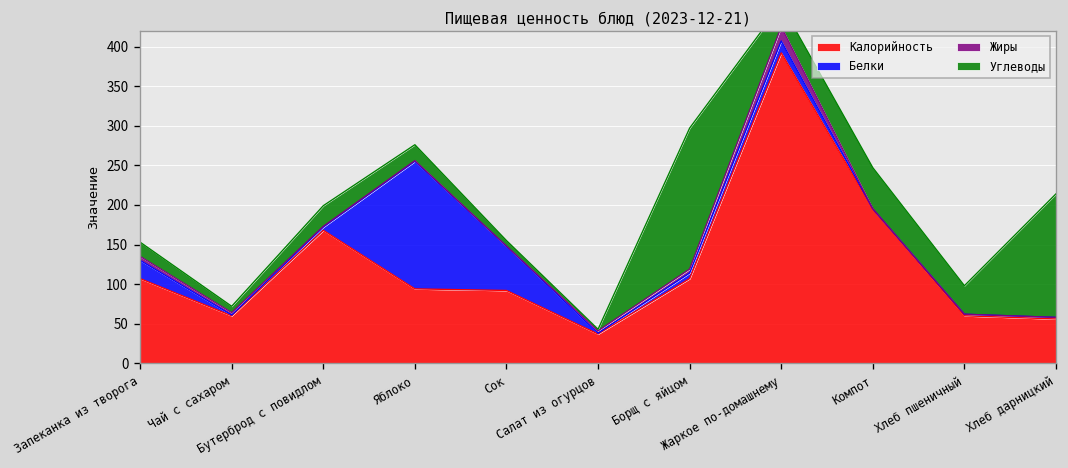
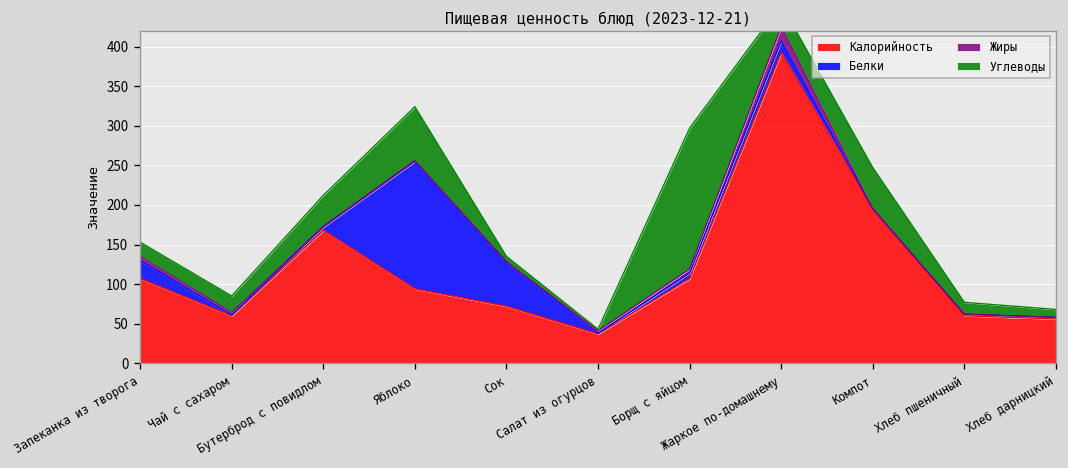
Углеводы, Чай с сахаром: 10 -> 20
Углеводы, Бутерброд с повидлом: 30 -> 40
Углеводы, Яблоко: 20 -> 70
Калорийность, Сок: 90 -> 70
Углеводы, Хлеб пшеничный: 40 -> 20
Углеводы, Хлеб дарницкий: 160 -> 10
